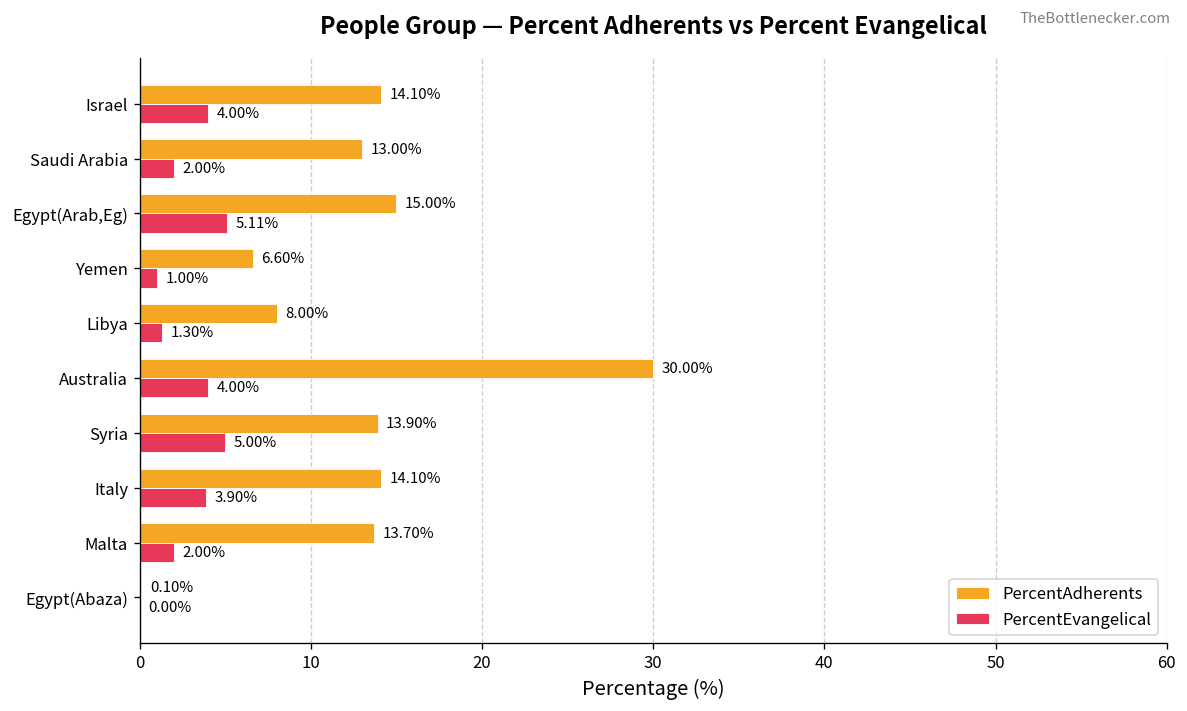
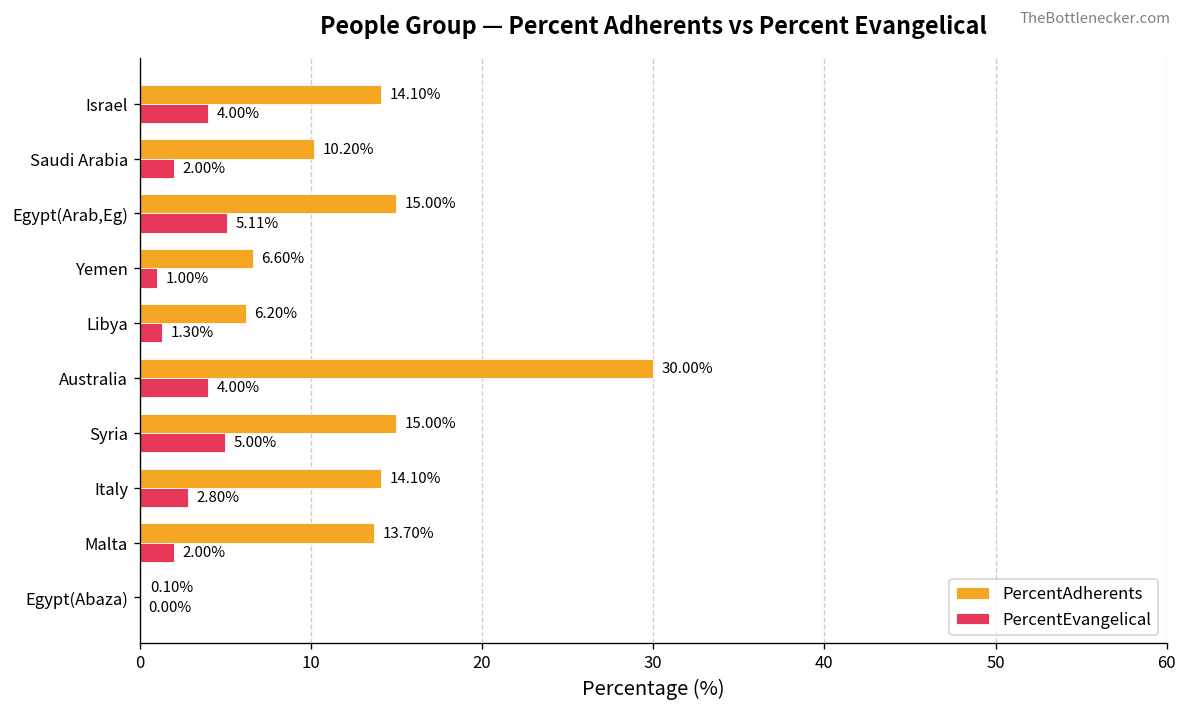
PercentAdherents, Saudi Arabia: 13.00% -> 10.20%
PercentAdherents, Libya: 8.00% -> 6.20%
PercentAdherents, Syria: 13.90% -> 15.00%
PercentEvangelical, Italy: 3.90% -> 2.80%
